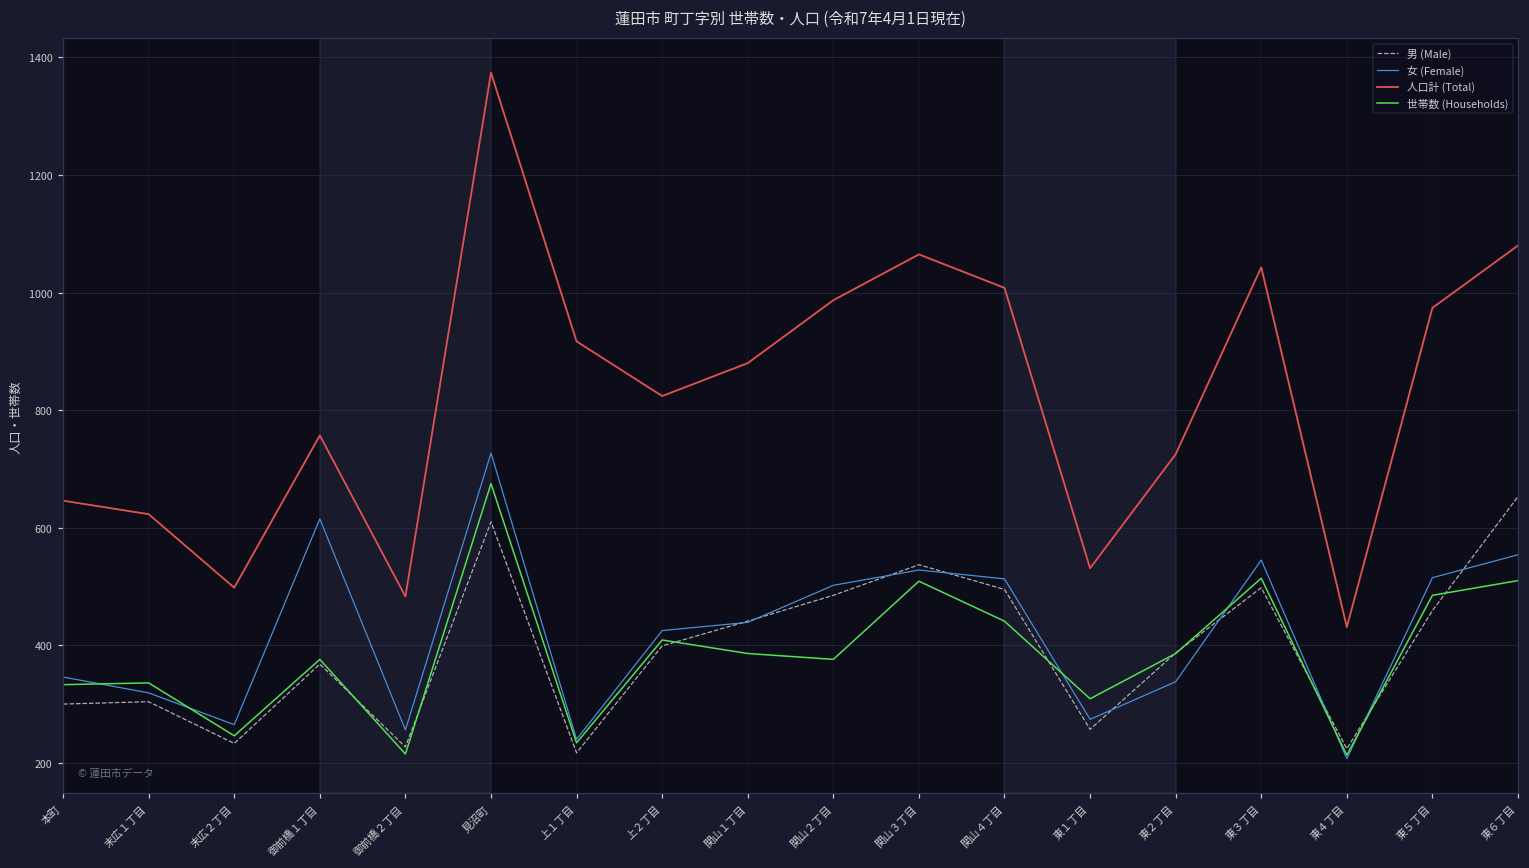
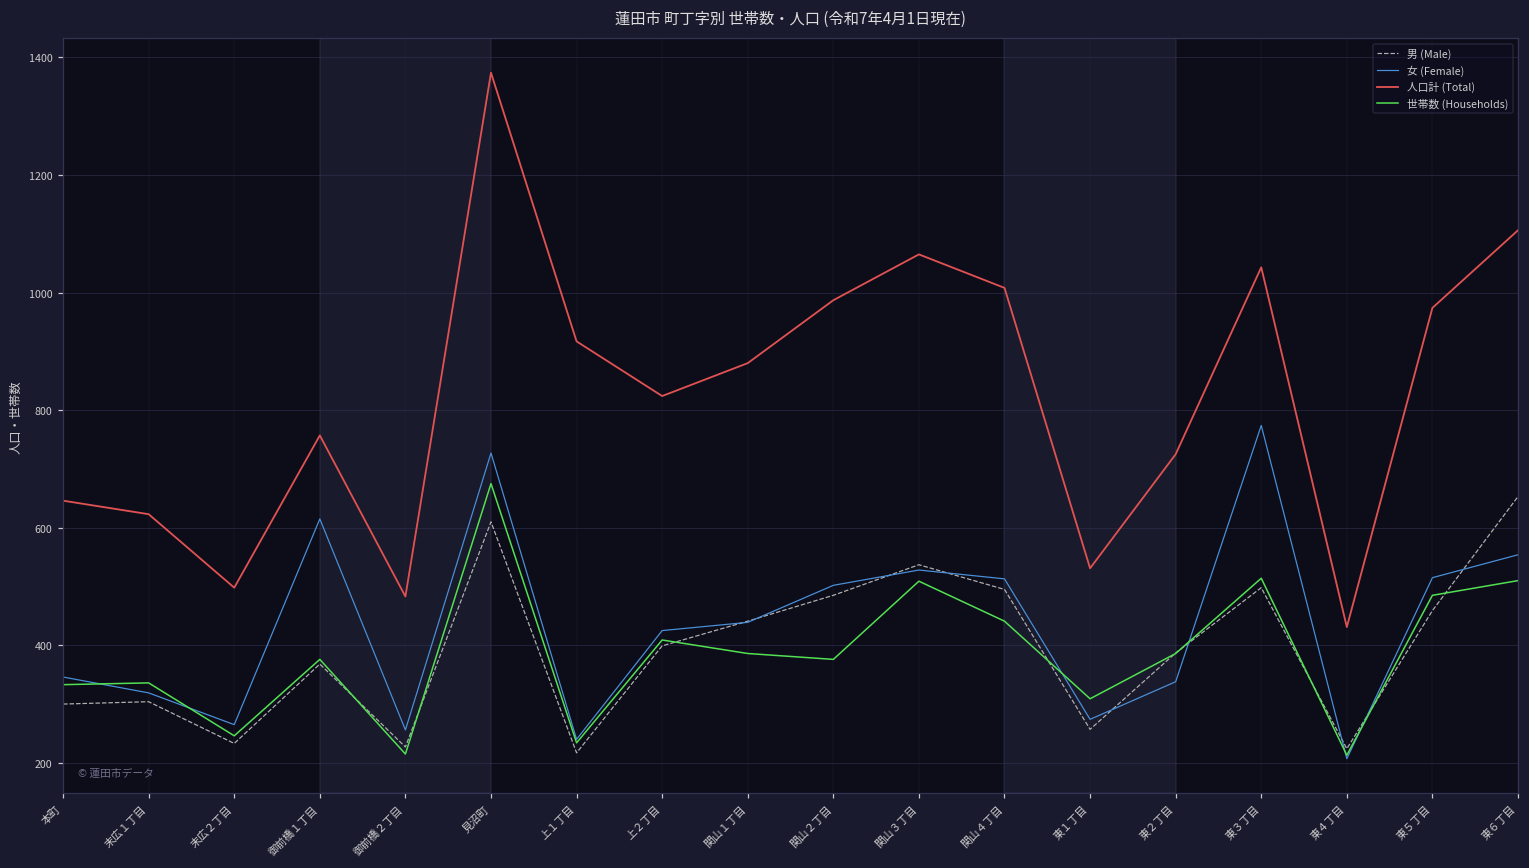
女 (Female), 東３丁目: 550 -> 770
人口計 (Total), 東６丁目: 1080 -> 1110
